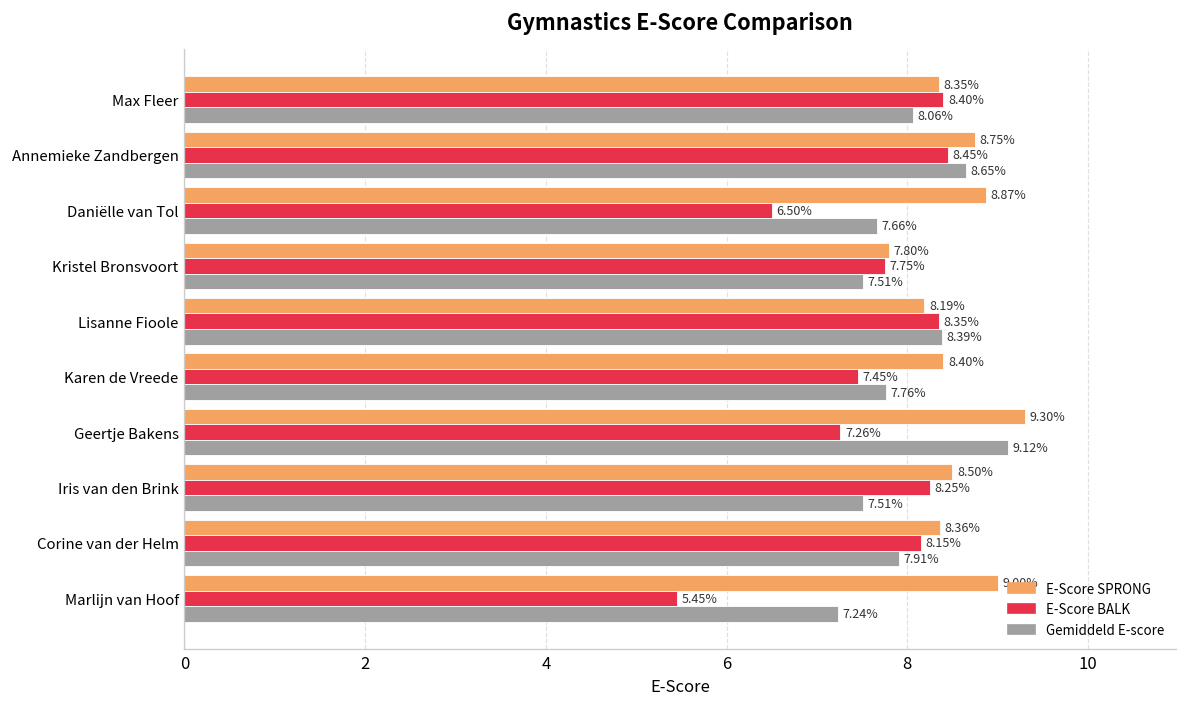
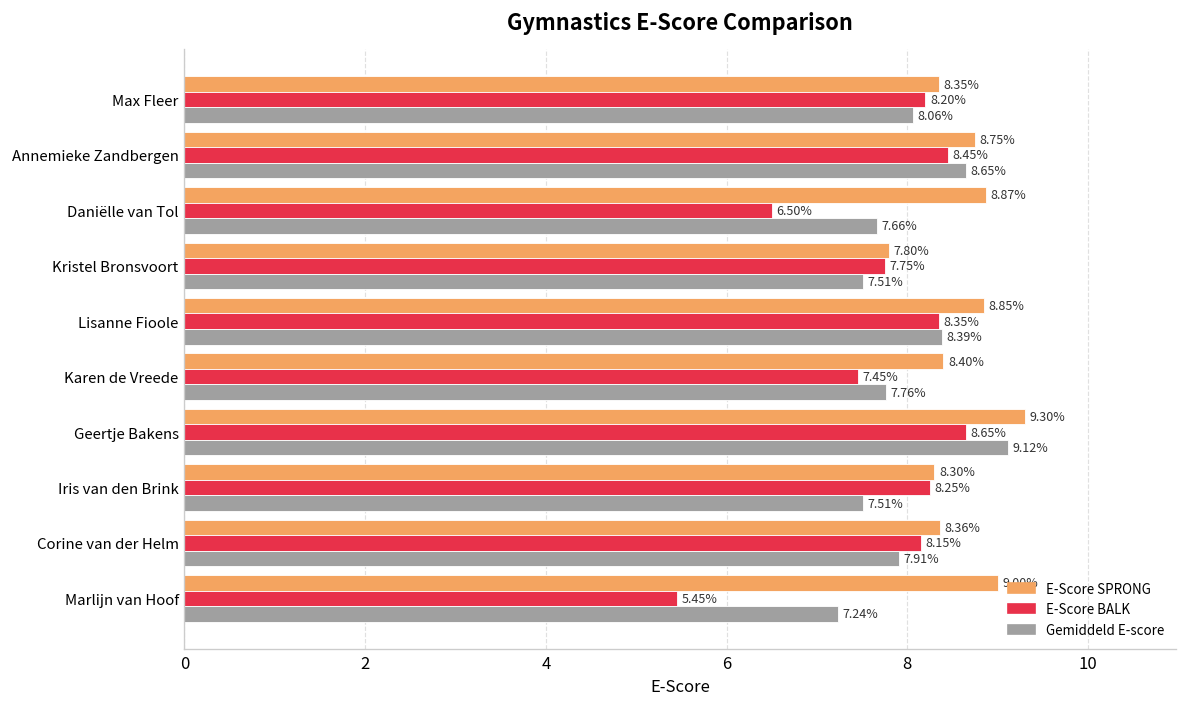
E-Score BALK, Max Fleer: 8.40% -> 8.20%
E-Score SPRONG, Lisanne Fioole: 8.19% -> 8.85%
E-Score BALK, Geertje Bakens: 7.26% -> 8.65%
E-Score SPRONG, Iris van den Brink: 8.50% -> 8.30%
